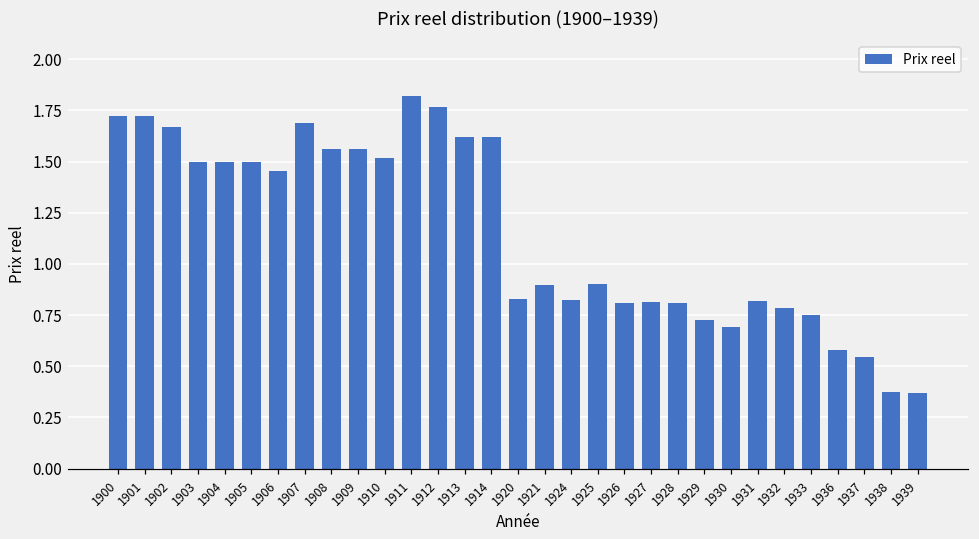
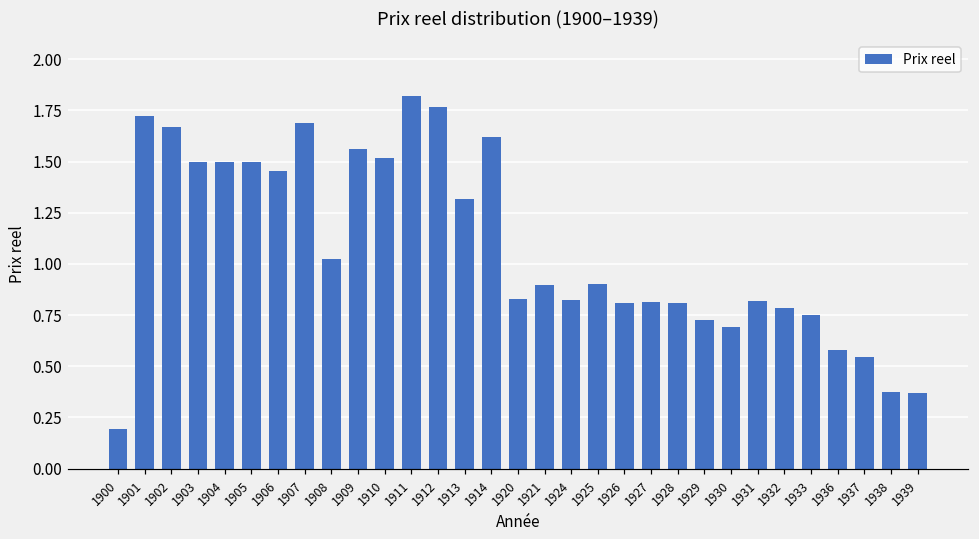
1900: 1.72 -> 0.19
1908: 1.56 -> 1.03
1913: 1.62 -> 1.32
